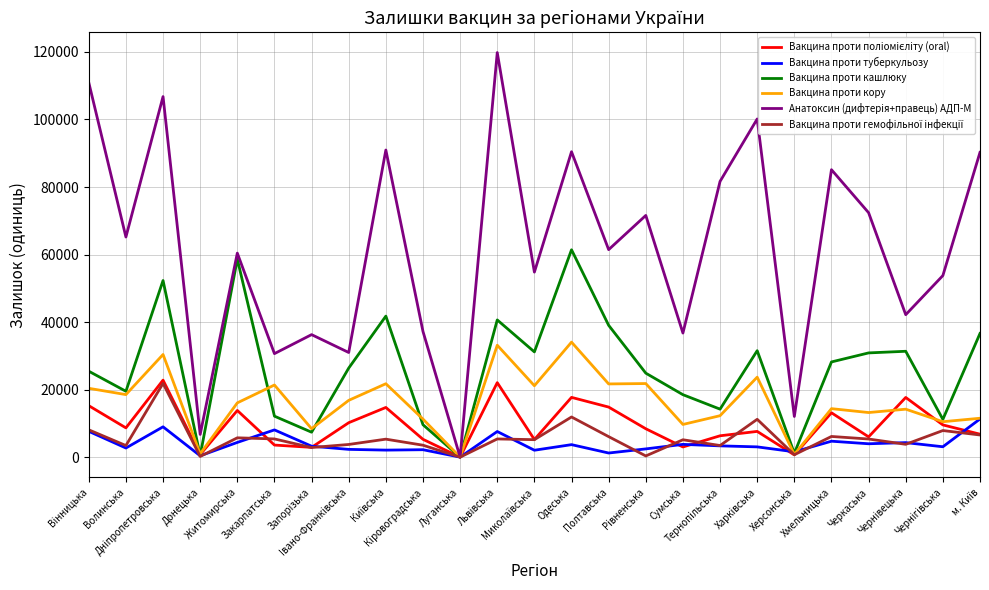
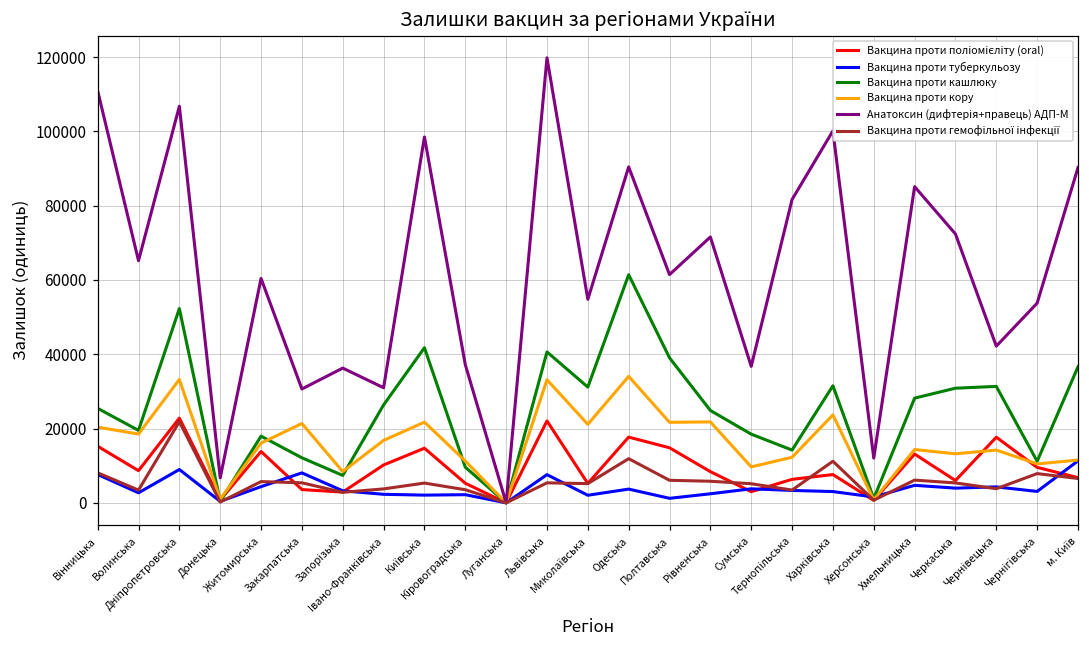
Вакцина проти кору, Дніпропетровська: 30000 -> 33000
Вакцина проти кашлюку, Житомирська: 59000 -> 18000
Анатоксин (дифтерія+правець) АДП-М, Київська: 91000 -> 99000
Вакцина проти гемофільної інфекції, Рівненська: 0 -> 6000
